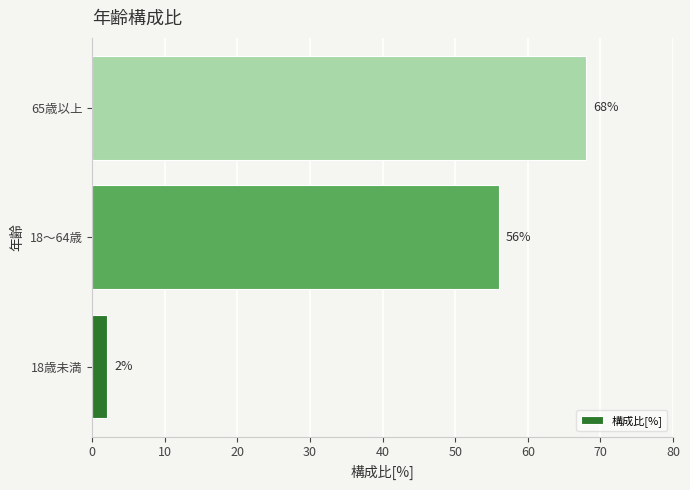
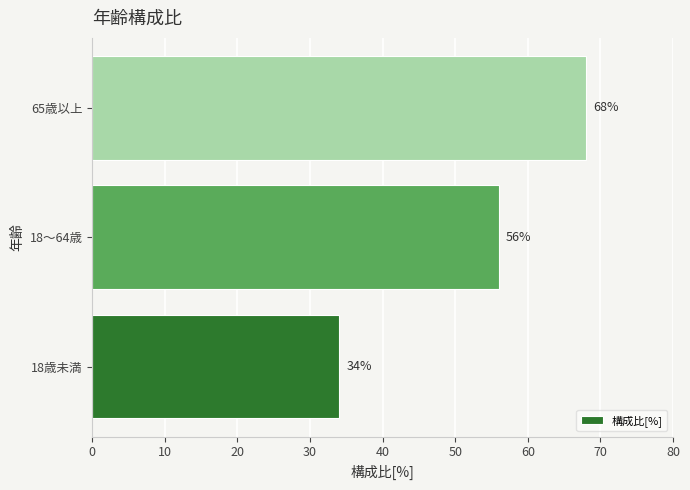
18歳未満: 2% -> 34%
